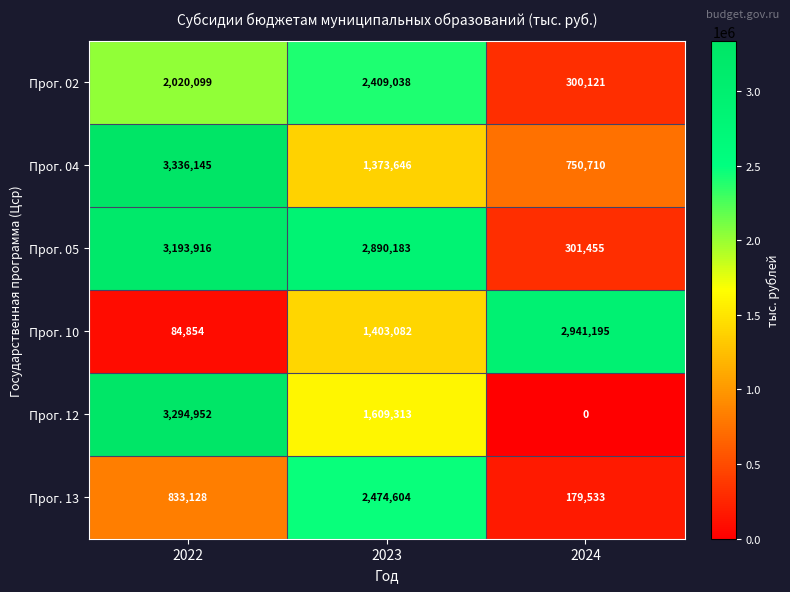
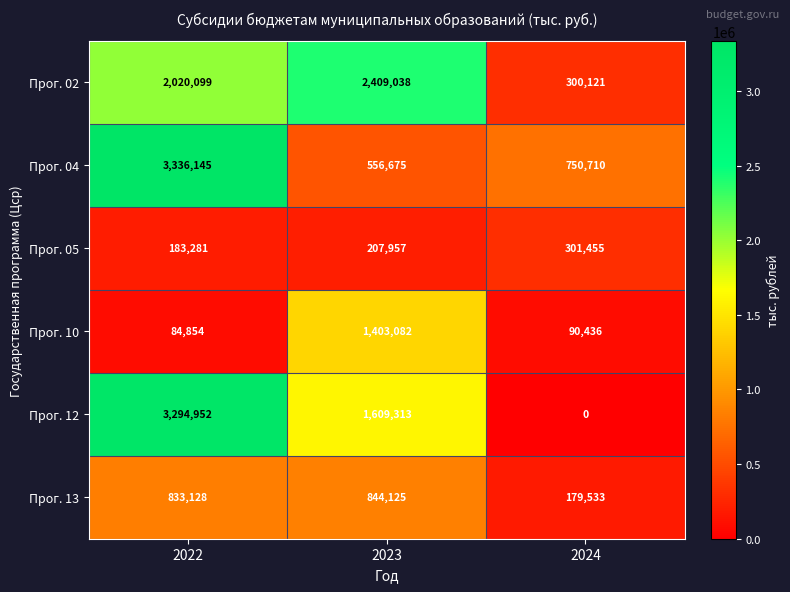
Прог. 04, 2023: 1,373,646 -> 556,675
Прог. 05, 2022: 3,193,916 -> 183,281
Прог. 05, 2023: 2,890,183 -> 207,957
Прог. 10, 2024: 2,941,195 -> 90,436
Прог. 13, 2023: 2,474,604 -> 844,125
